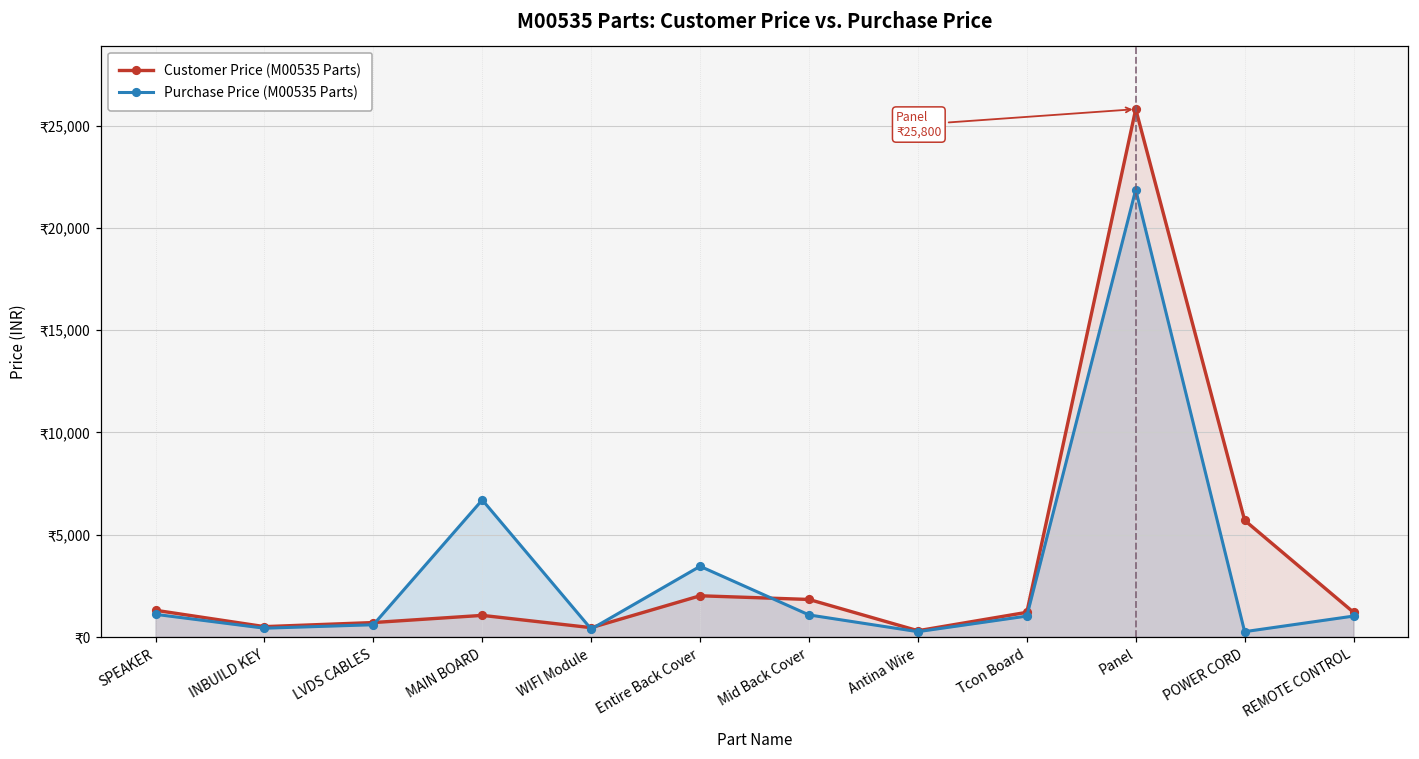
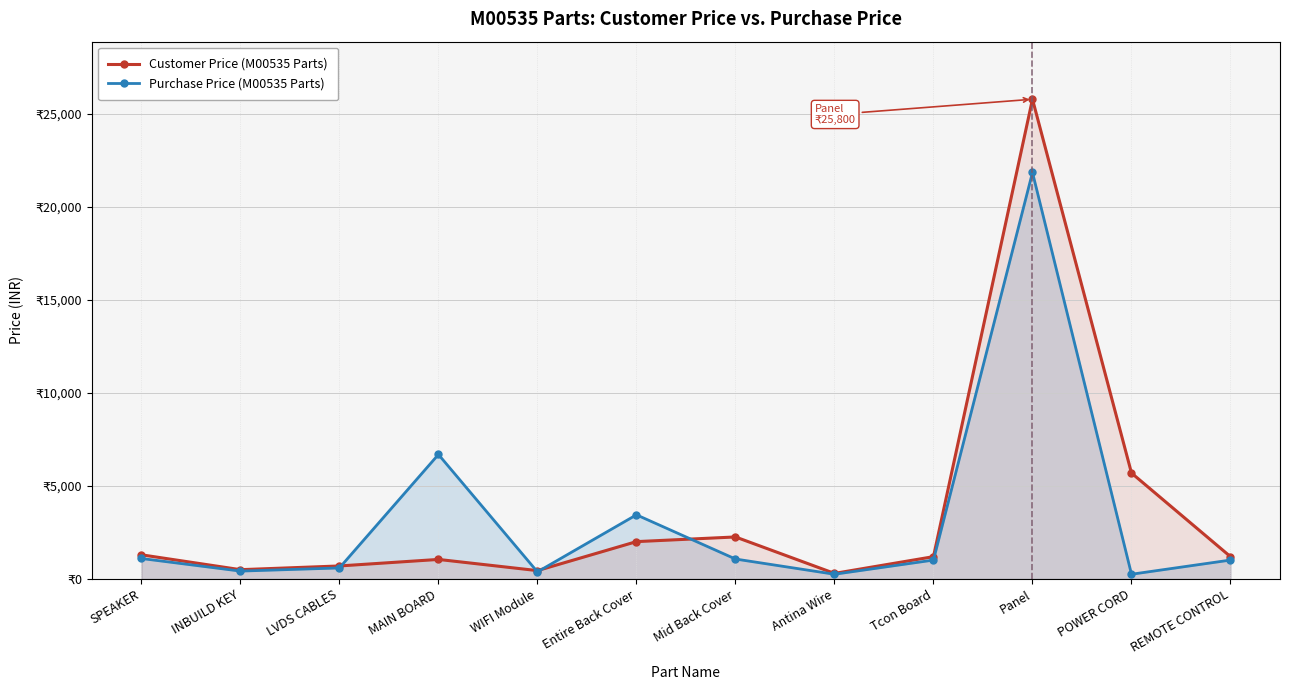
Customer Price (M00535 Parts), Mid Back Cover: ₹1,800 -> ₹2,300
